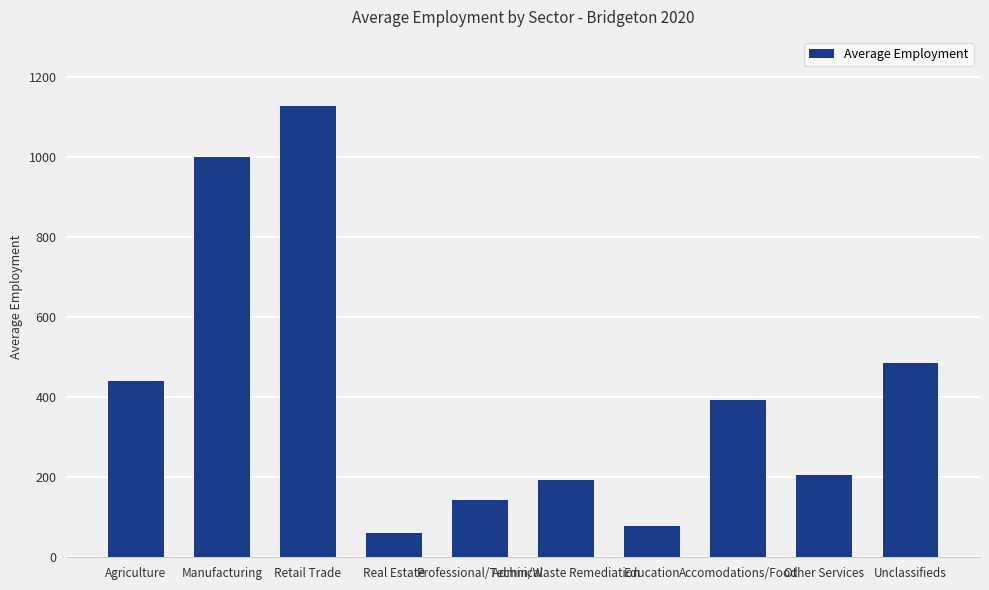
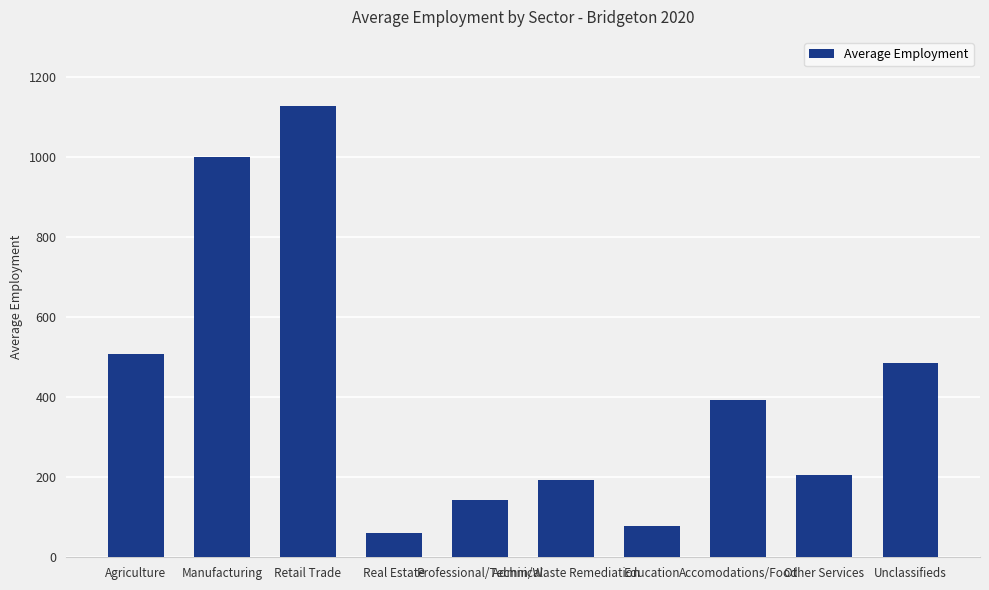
Agriculture: 440 -> 510
